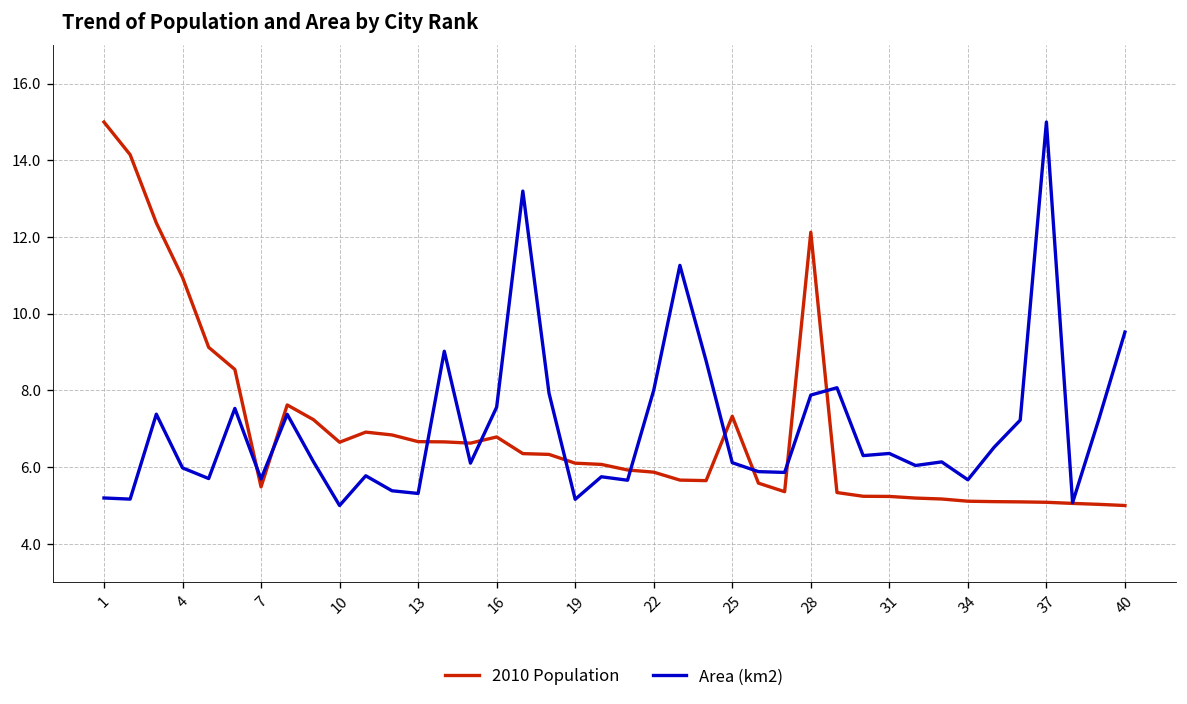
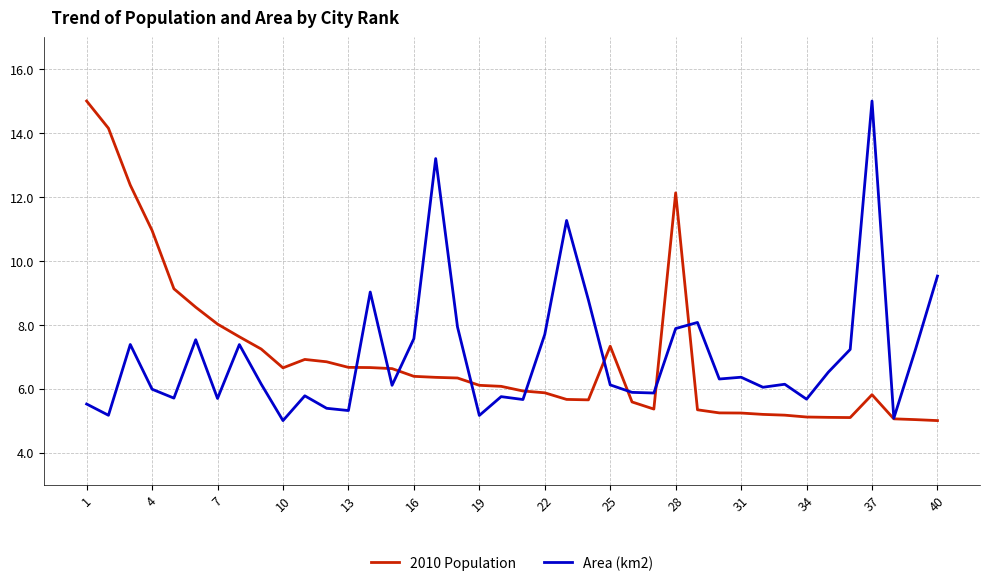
Area (km2), 1: 5.2 -> 5.5
2010 Population, 7: 5.5 -> 8.0
2010 Population, 16: 6.8 -> 6.4
Area (km2), 22: 8.0 -> 7.7
2010 Population, 37: 5.1 -> 5.8
